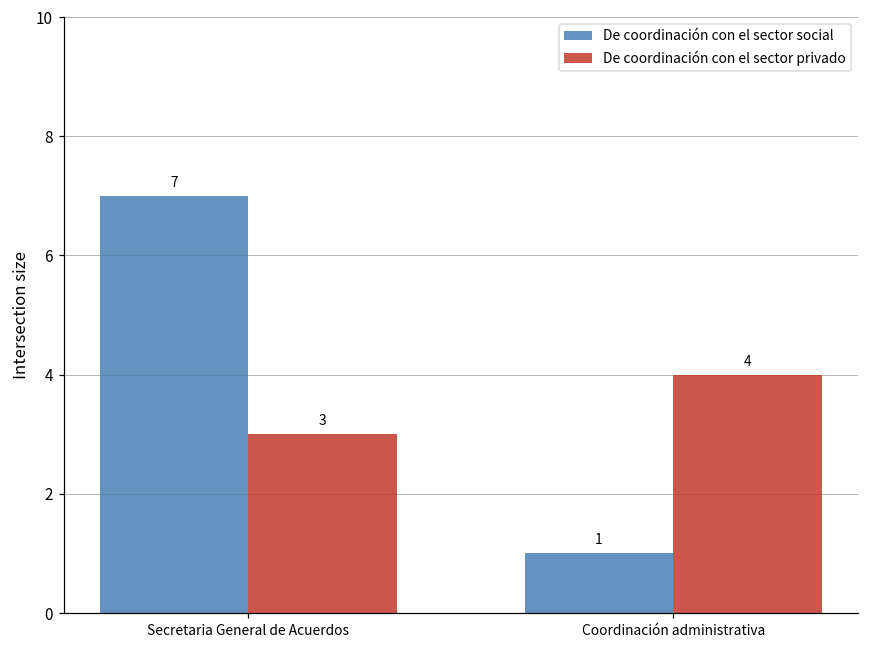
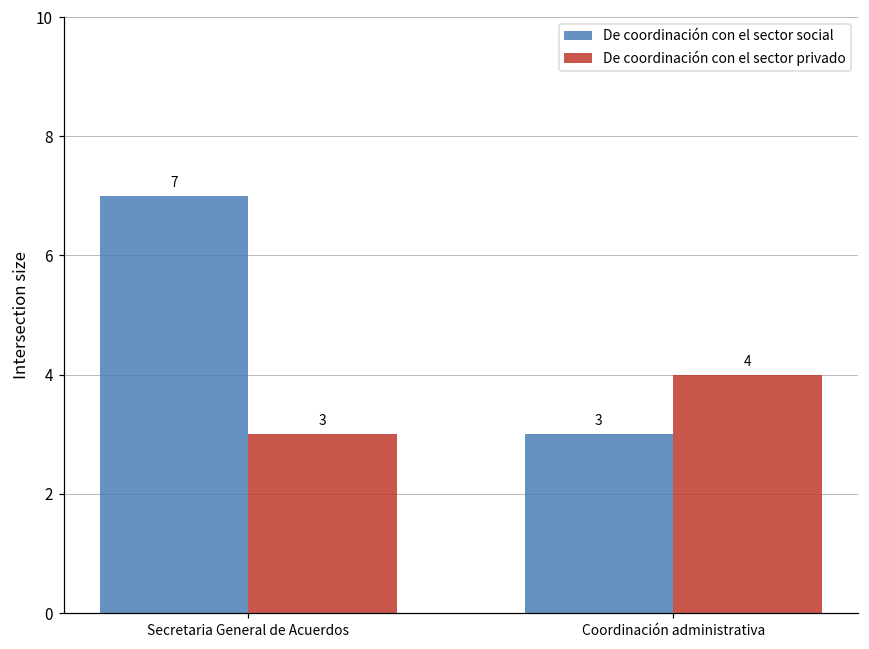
De coordinación con el sector social, Coordinación administrativa: 1 -> 3
